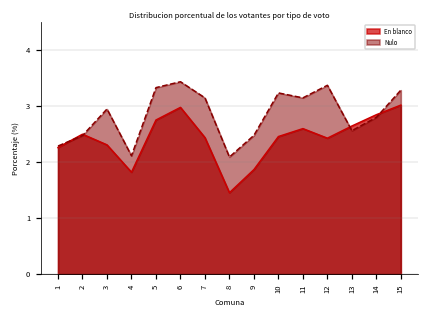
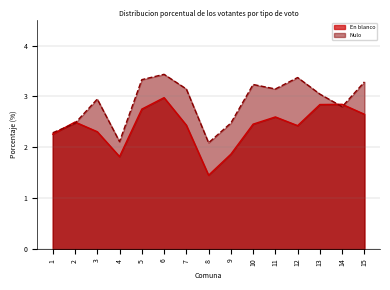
En blanco, 13: 2.6 -> 2.8
Nulo, 13: 2.6 -> 3.0
En blanco, 15: 3.0 -> 2.6
